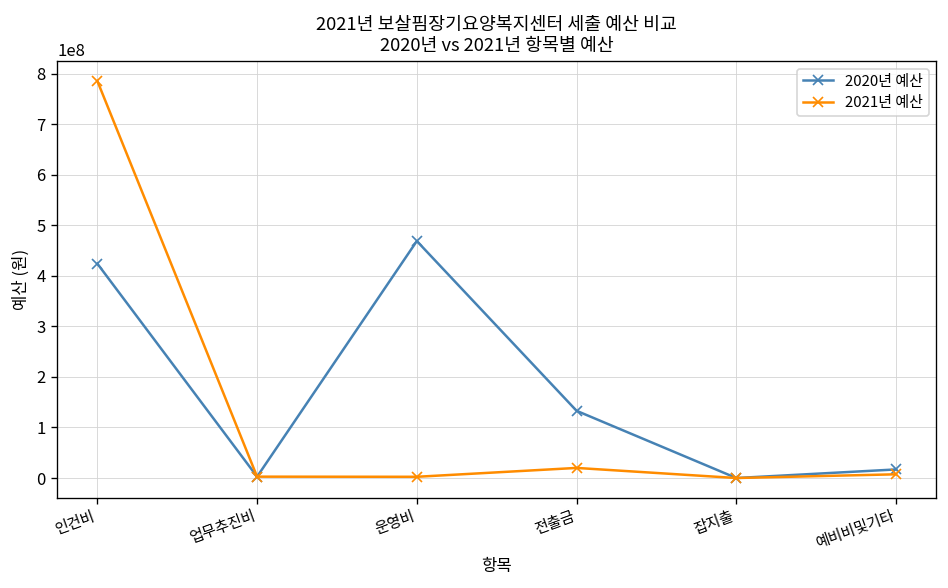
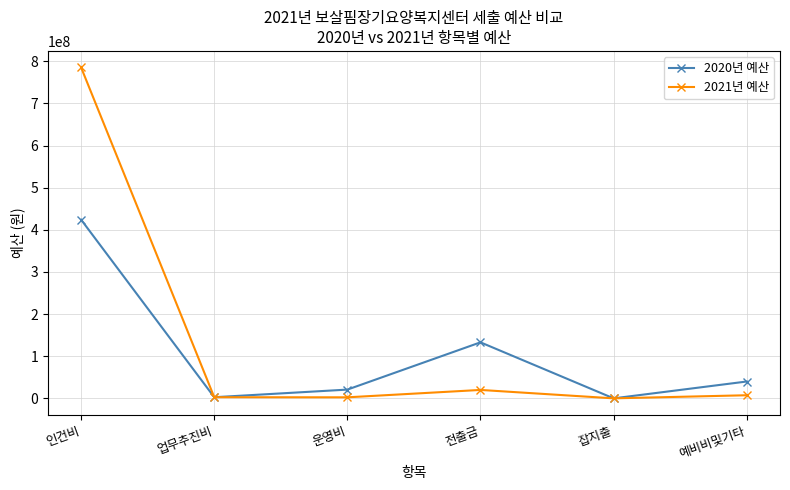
2020년 예산, 운영비: 470000000 -> 20000000
2020년 예산, 예비비및기타: 20000000 -> 40000000
